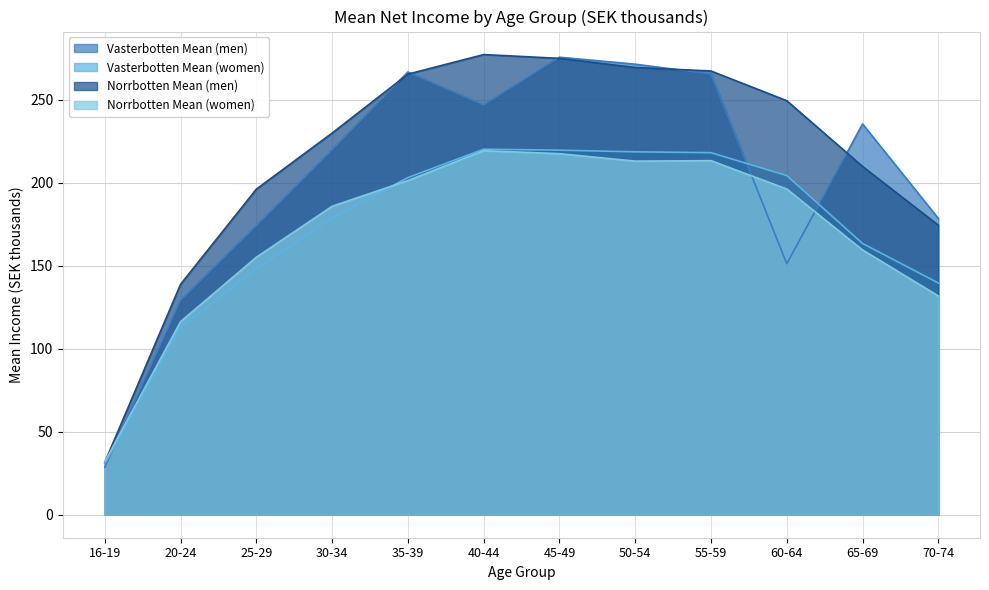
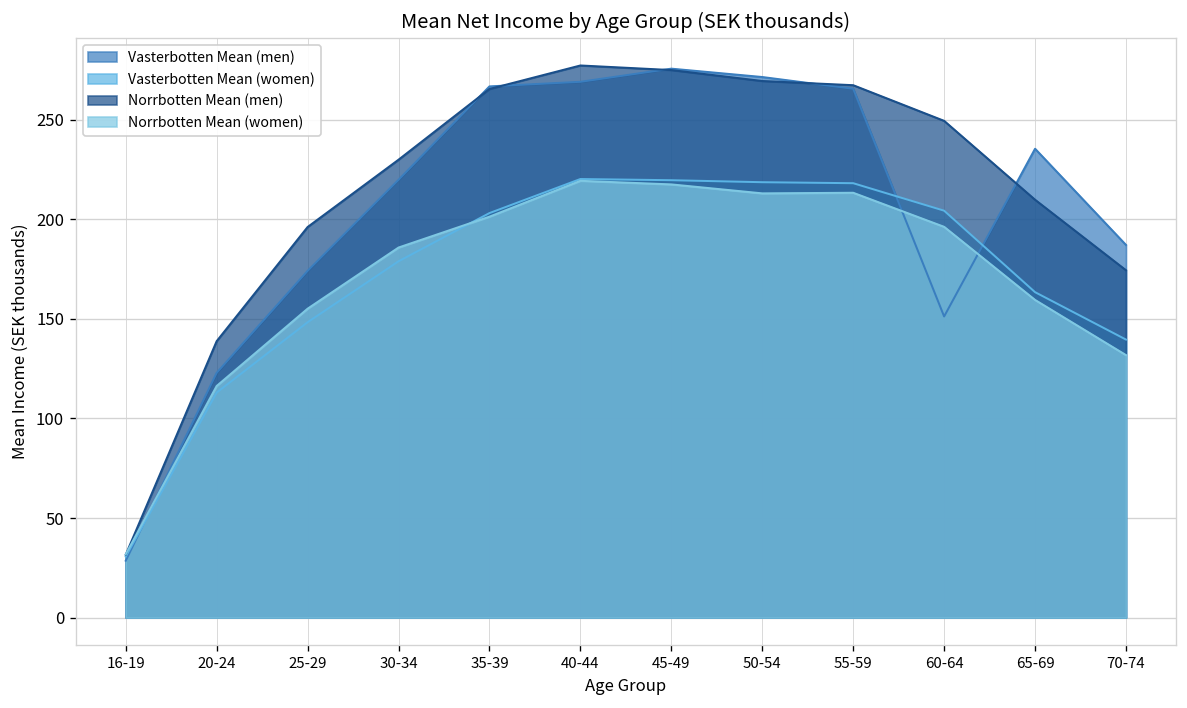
Vasterbotten Mean (men), 20-24: 129 -> 123
Vasterbotten Mean (men), 40-44: 247 -> 269
Vasterbotten Mean (men), 70-74: 179 -> 187
